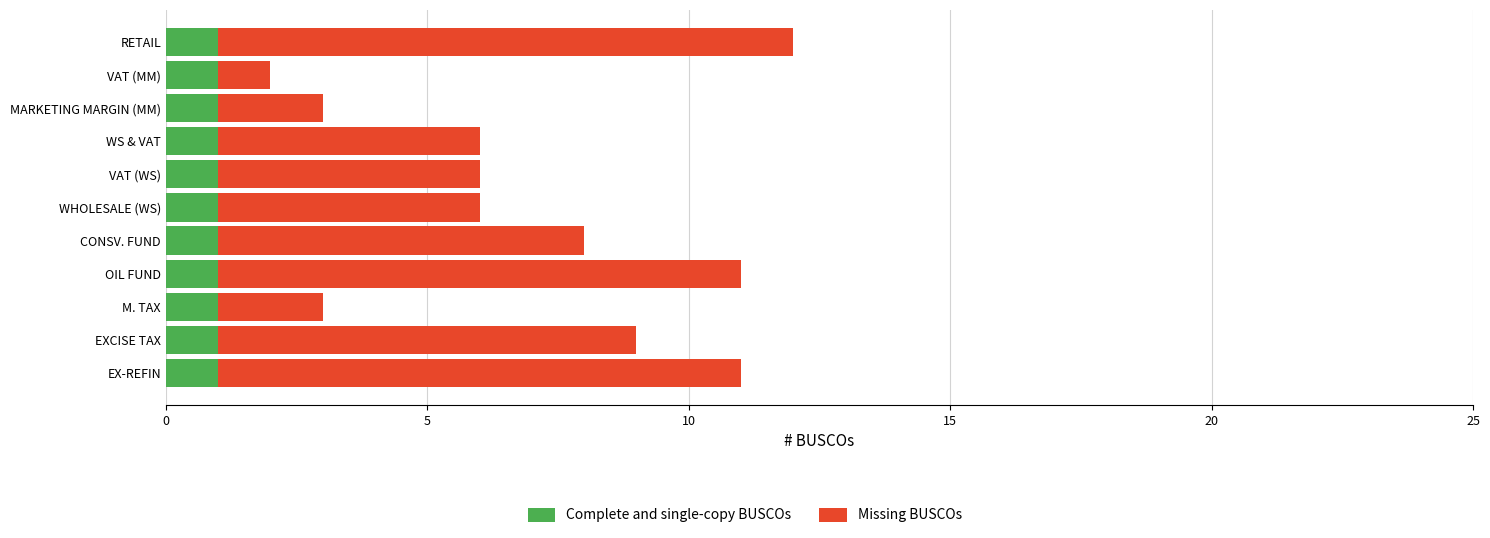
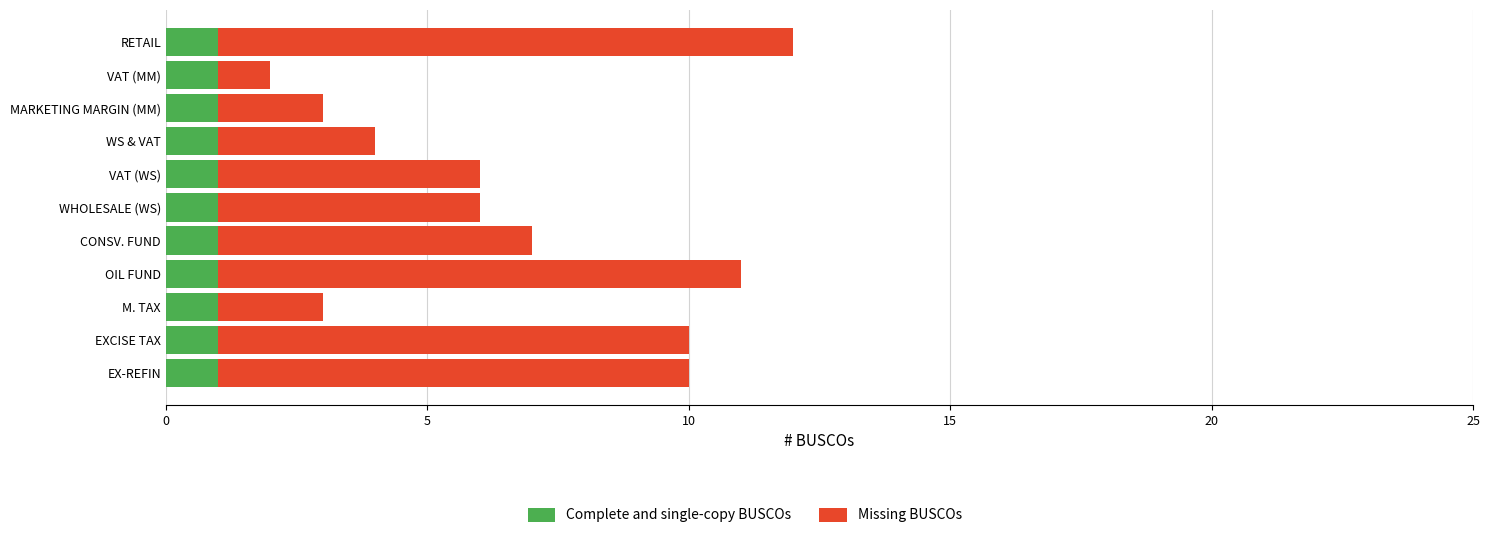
Missing BUSCOs, WS & VAT: 5 -> 3
Missing BUSCOs, CONSV. FUND: 7 -> 6
Missing BUSCOs, EXCISE TAX: 8 -> 9
Missing BUSCOs, EX-REFIN: 10 -> 9
